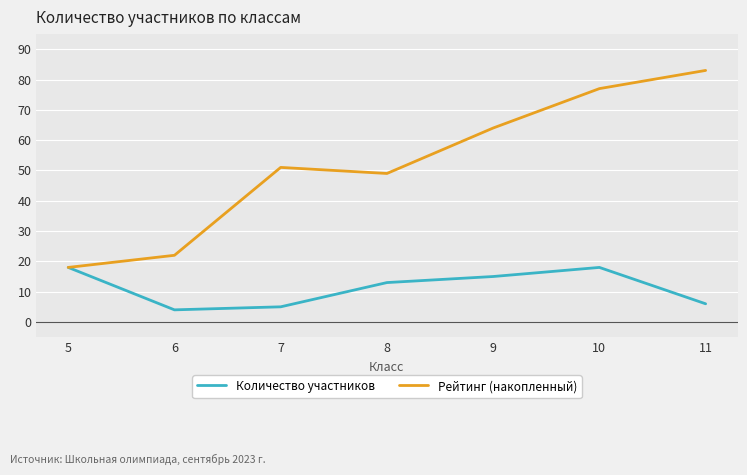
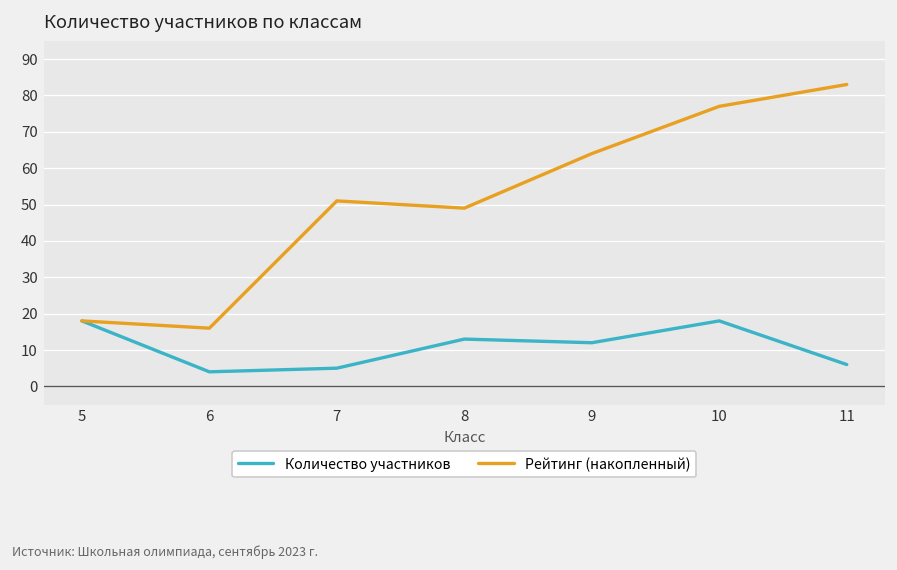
Рейтинг (накопленный), 6: 22 -> 16
Количество участников, 9: 15 -> 12
